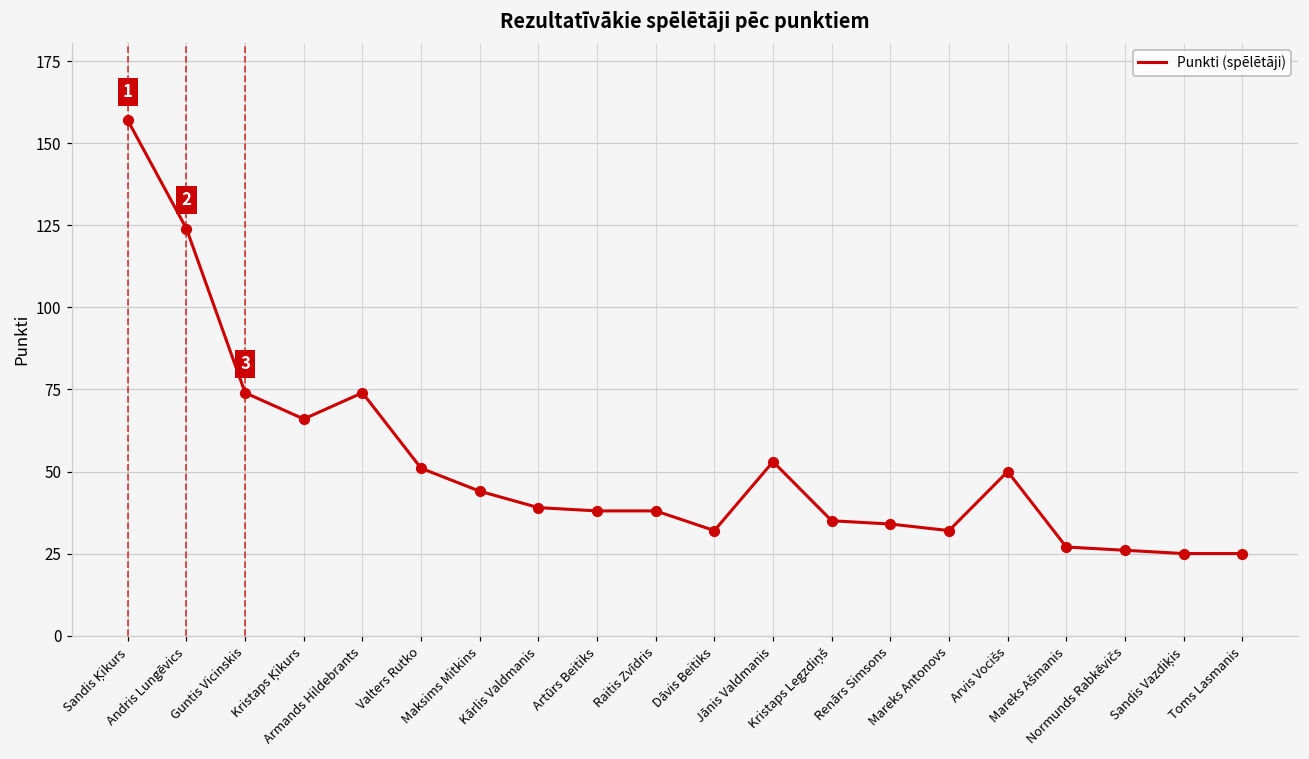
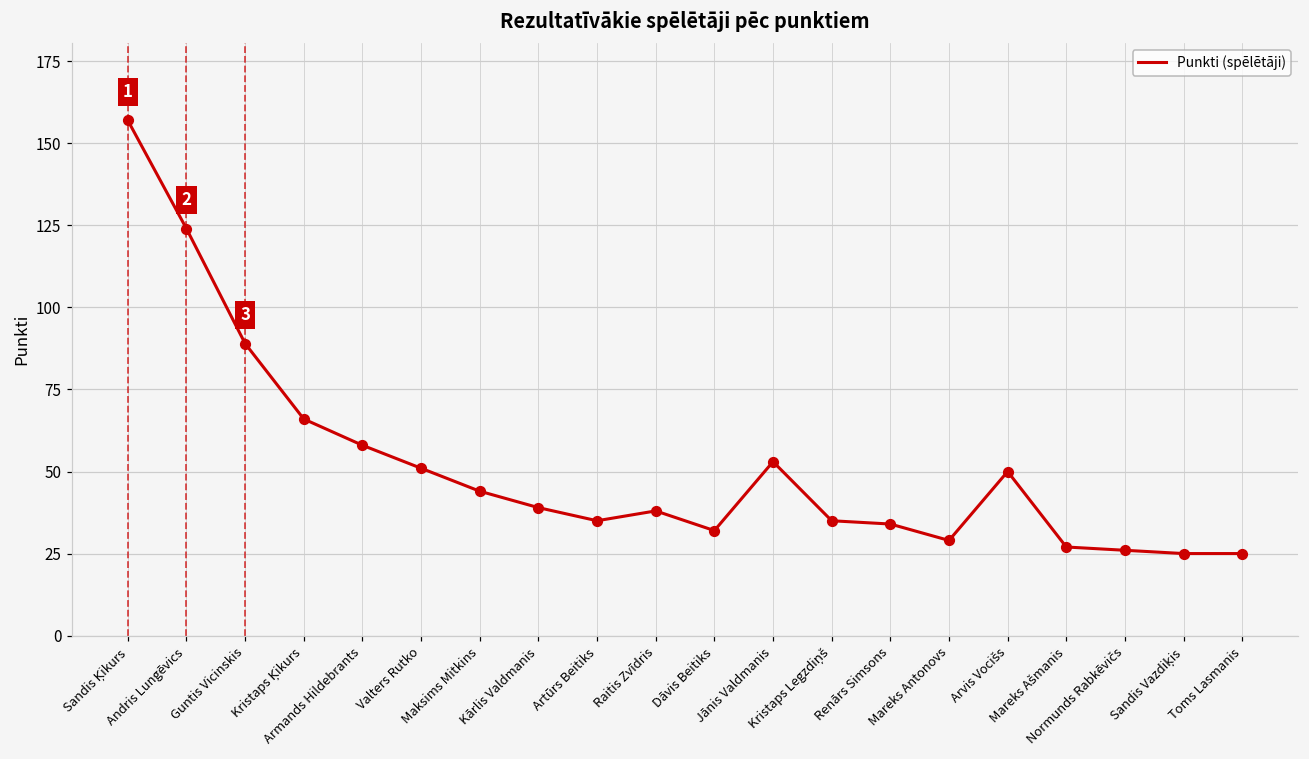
Guntis Vicinskis: 74 -> 89
Armands Hildebrants: 74 -> 58
Artūrs Beitiks: 38 -> 35
Mareks Antonovs: 32 -> 29
